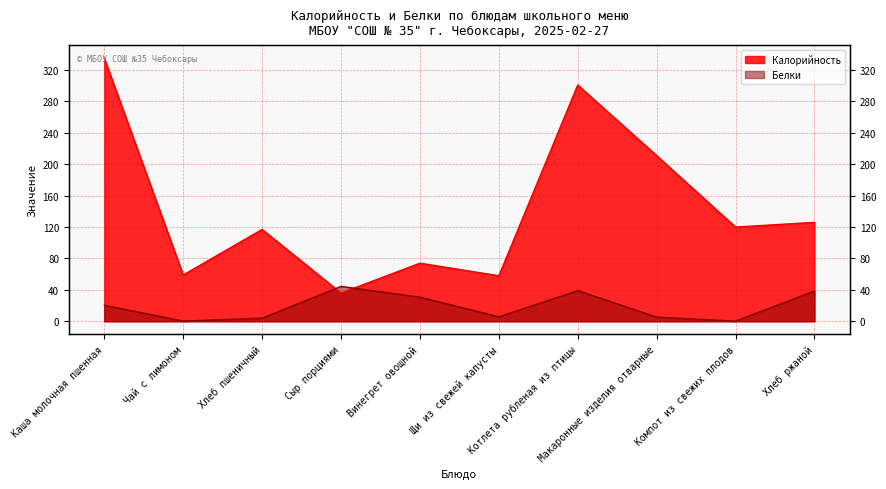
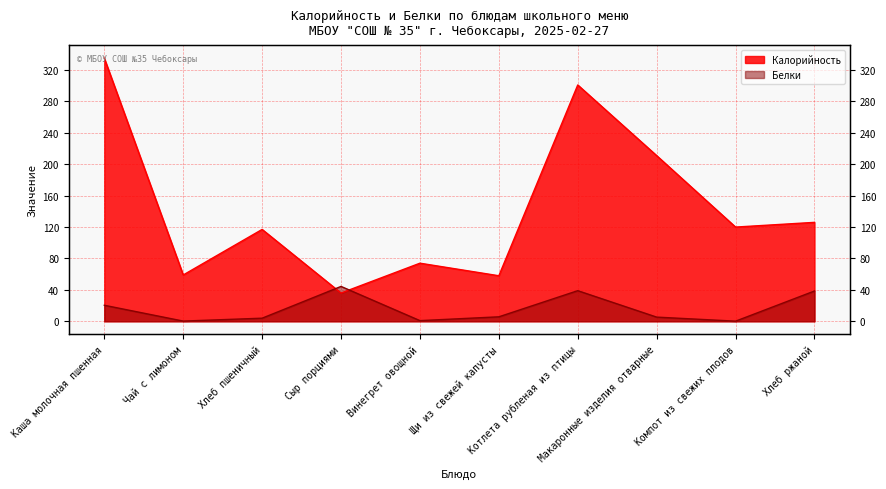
Белки, Винегрет овощной: 30 -> 0
